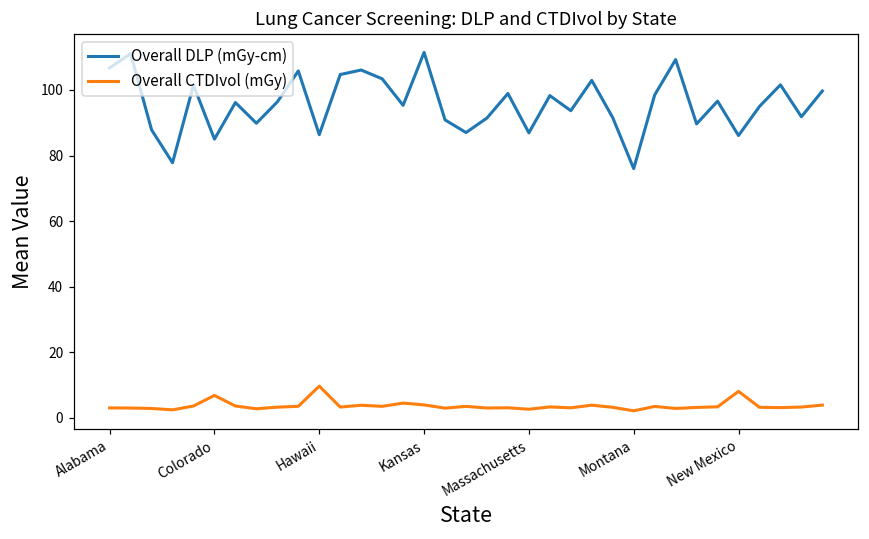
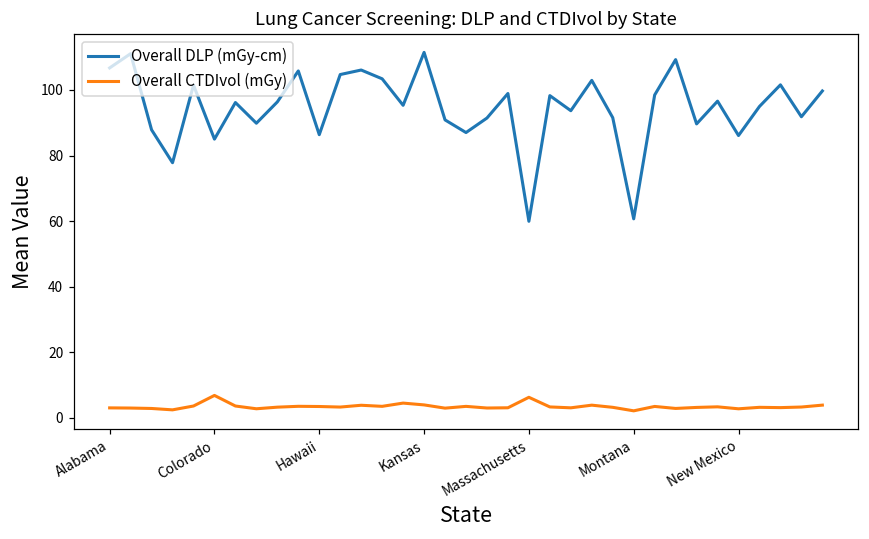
Overall CTDIvol (mGy), Hawaii: 10 -> 3
Overall DLP (mGy-cm), Massachusetts: 87 -> 60
Overall CTDIvol (mGy), Massachusetts: 3 -> 6
Overall DLP (mGy-cm), Montana: 76 -> 61
Overall CTDIvol (mGy), New Mexico: 8 -> 3
